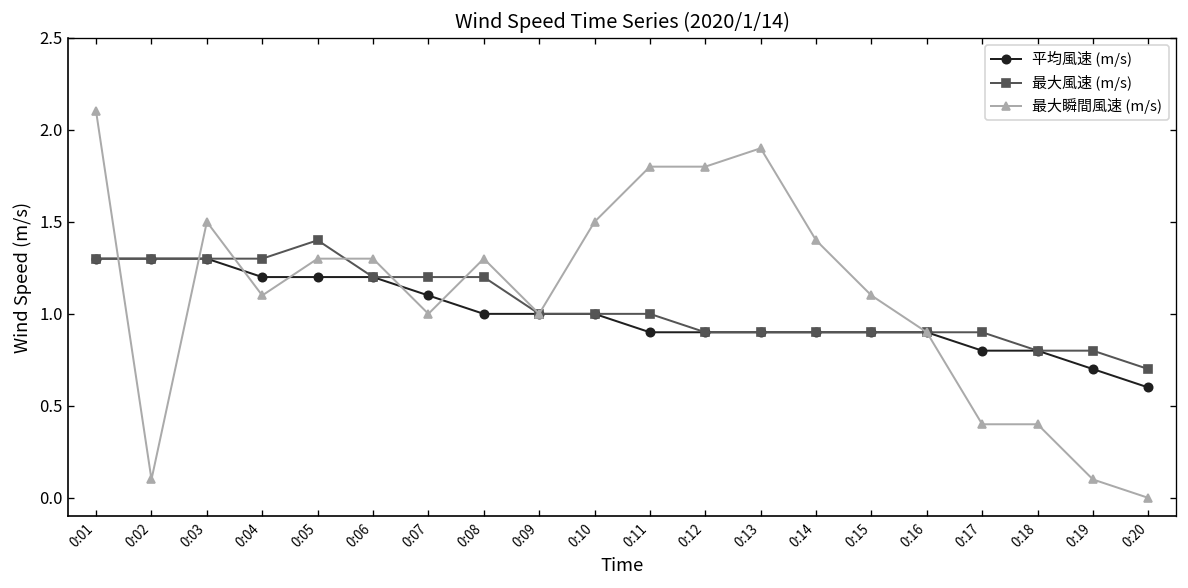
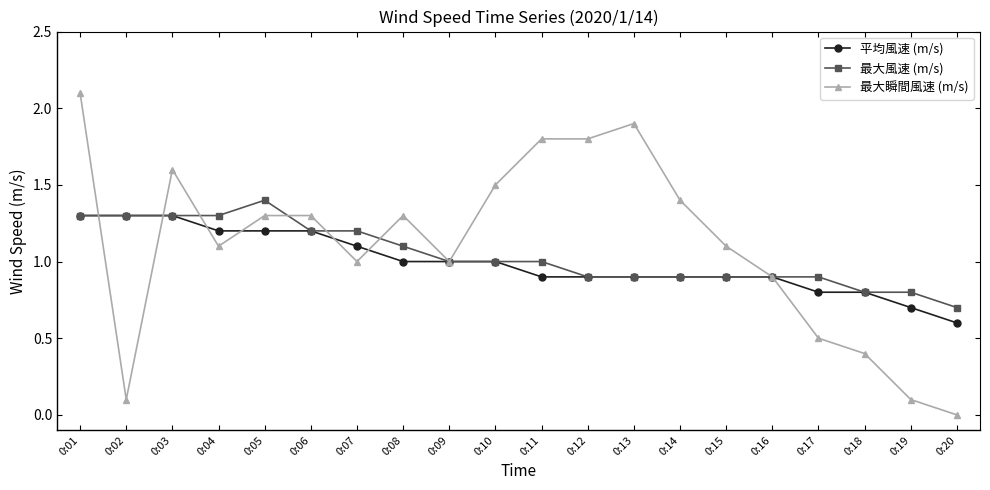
最大瞬間風速 (m/s), 0:03: 1.5 -> 1.6
最大風速 (m/s), 0:08: 1.2 -> 1.1
最大瞬間風速 (m/s), 0:17: 0.4 -> 0.5
